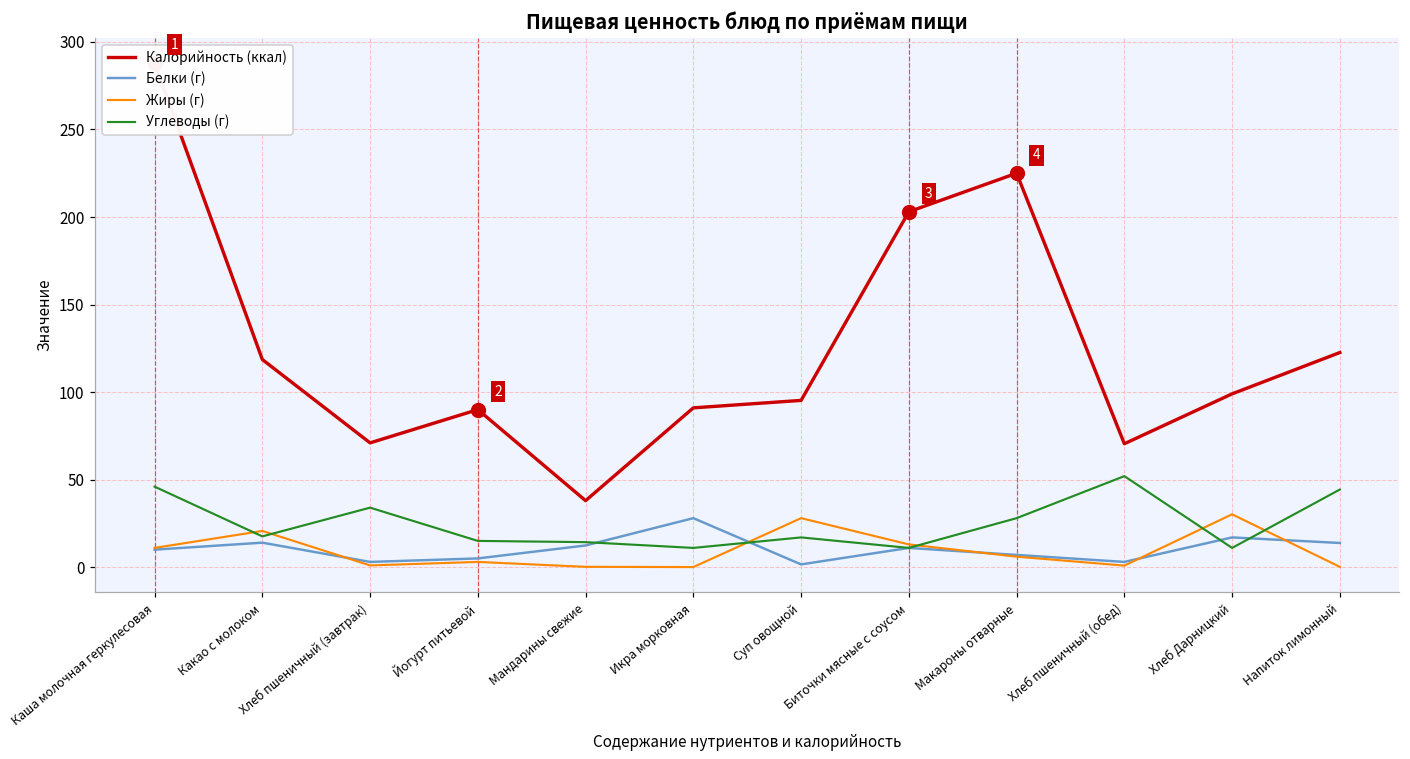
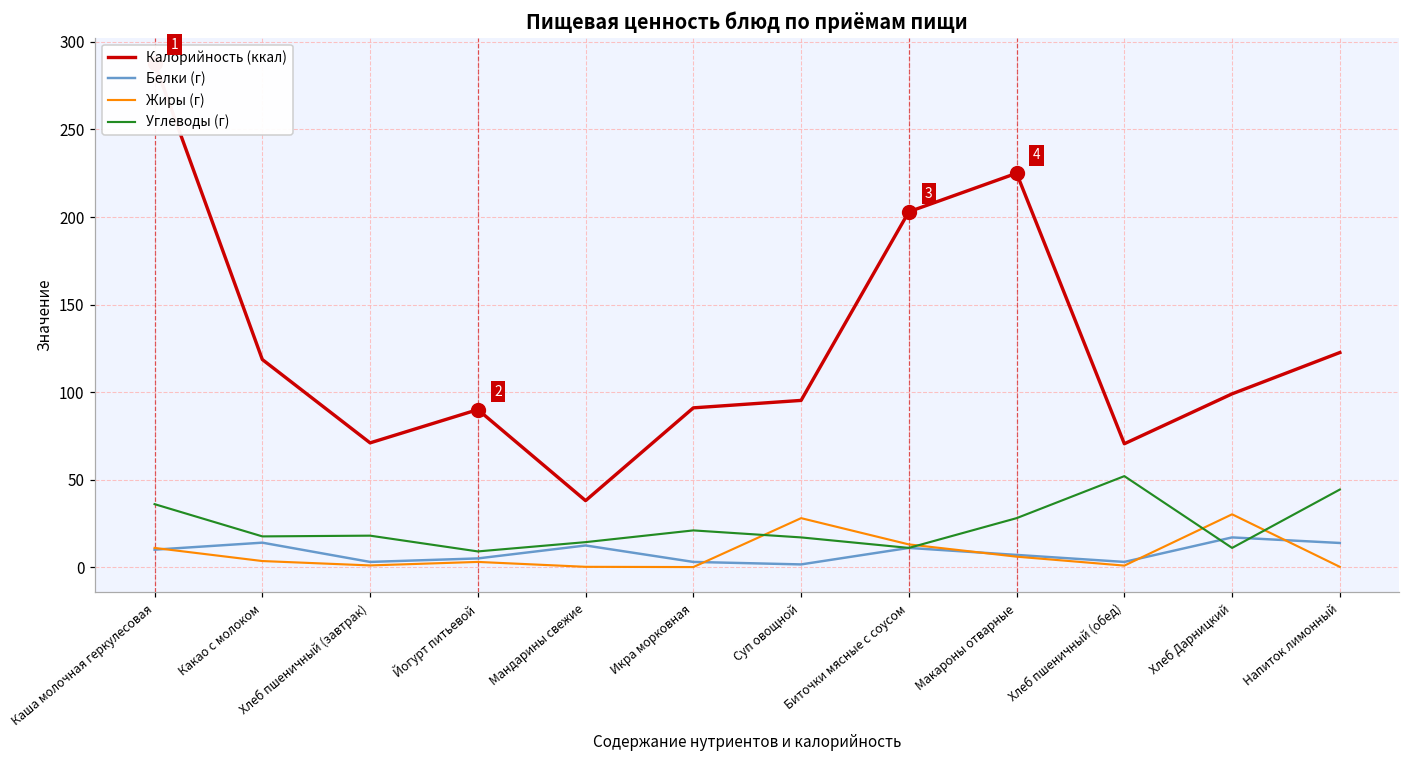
Углеводы (г), Каша молочная геркулесовая: 46 -> 36
Жиры (г), Какао с молоком: 21 -> 4
Углеводы (г), Хлеб пшеничный (завтрак): 34 -> 18
Углеводы (г), Йогурт питьевой: 15 -> 9
Белки (г), Икра морковная: 28 -> 3
Углеводы (г), Икра морковная: 11 -> 21
